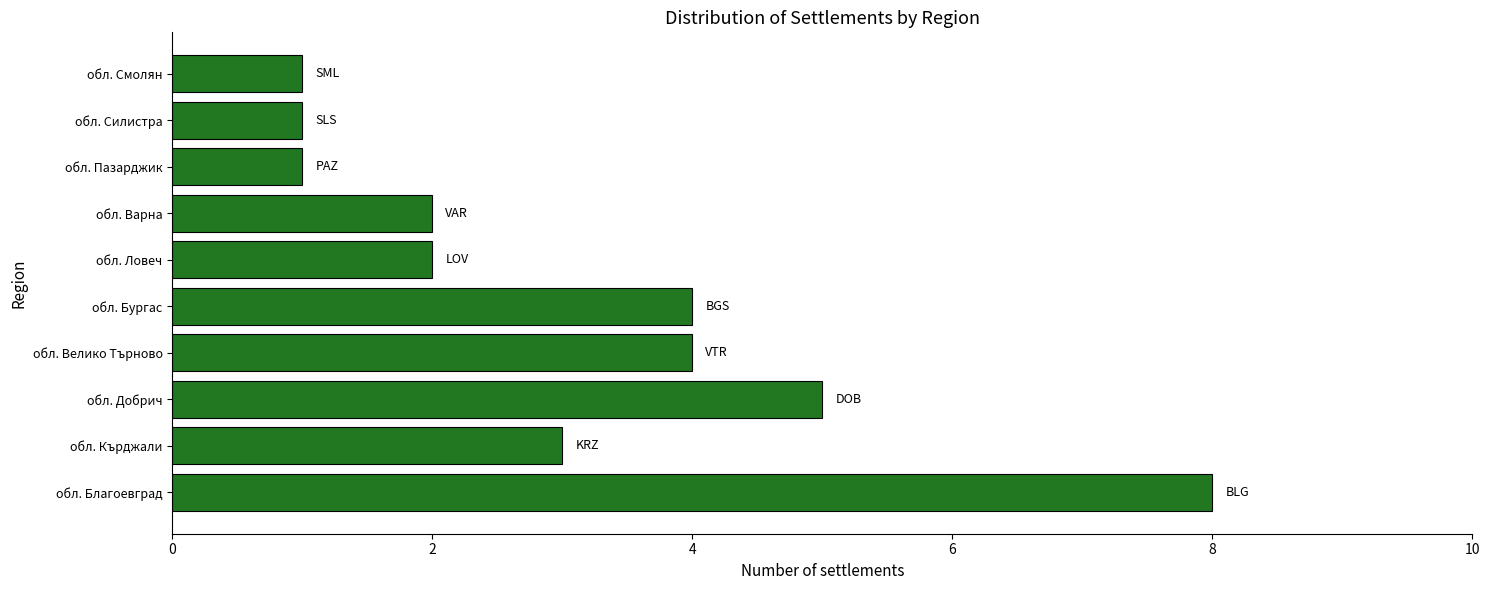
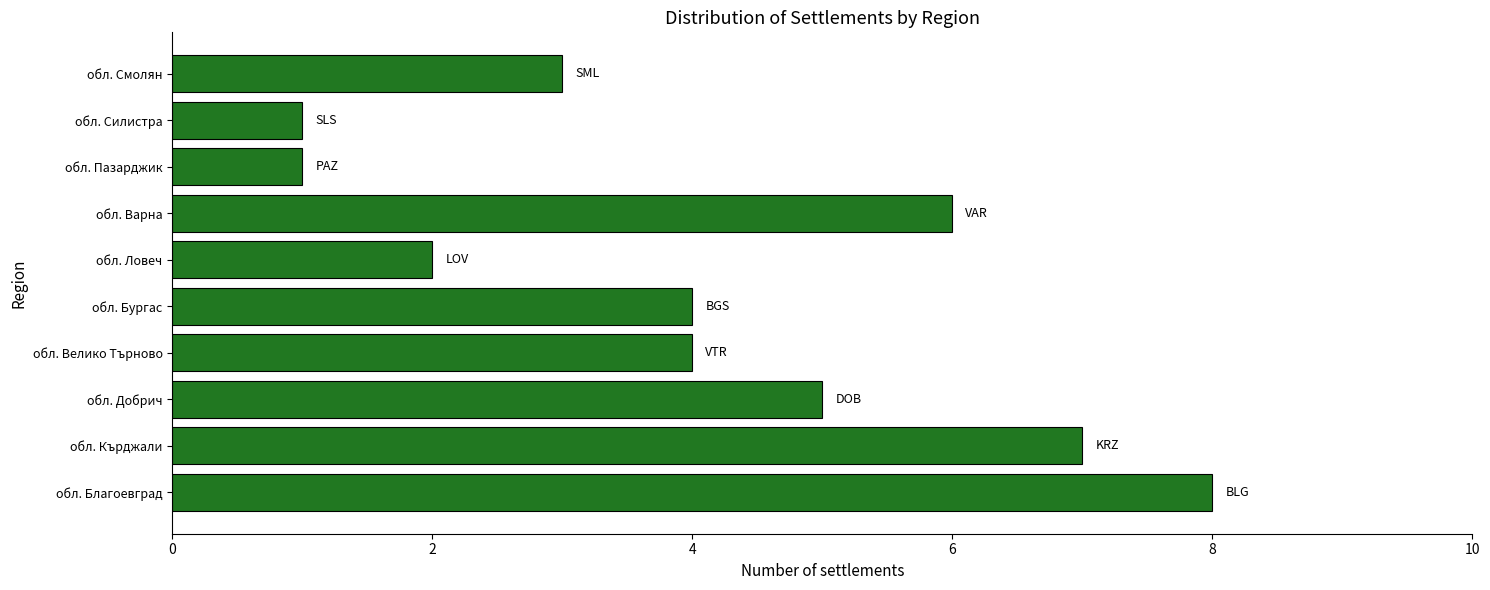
обл. Смолян: 1 -> 3
обл. Варна: 2 -> 6
обл. Кърджали: 3 -> 7
